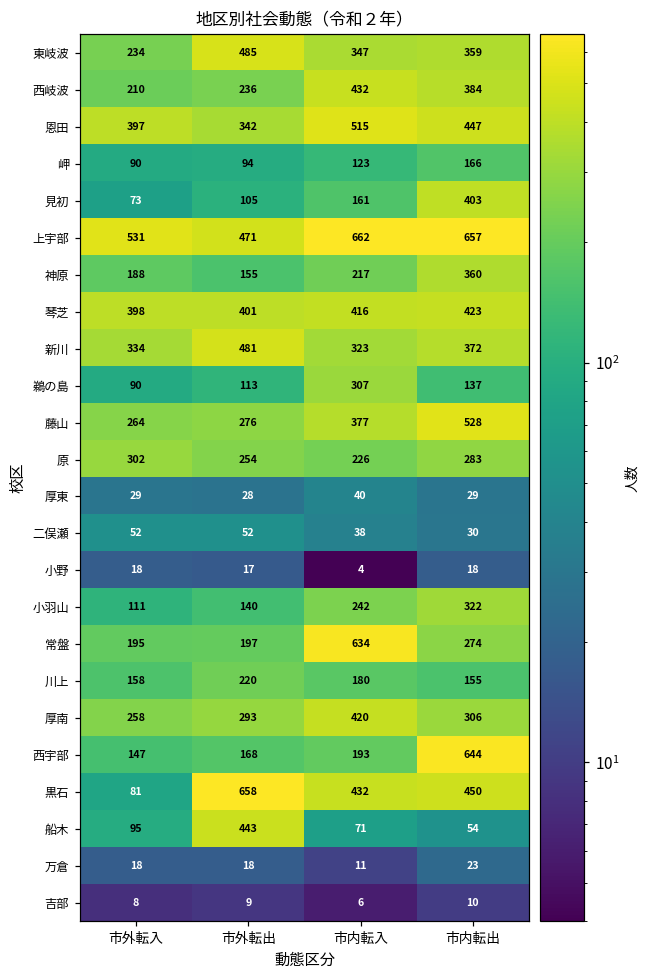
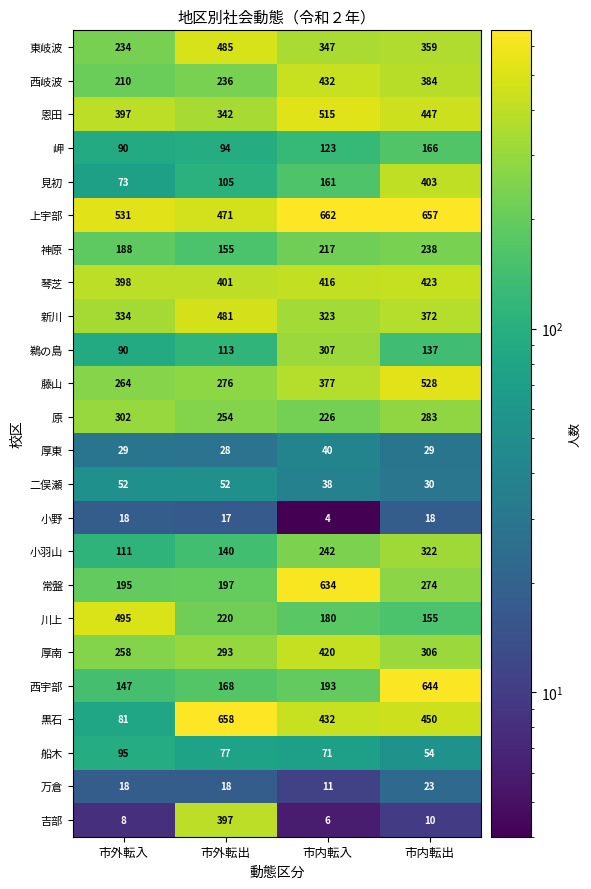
神原, 市内転出: 360 -> 238
川上, 市外転入: 158 -> 495
船木, 市外転出: 443 -> 77
吉部, 市外転出: 9 -> 397
